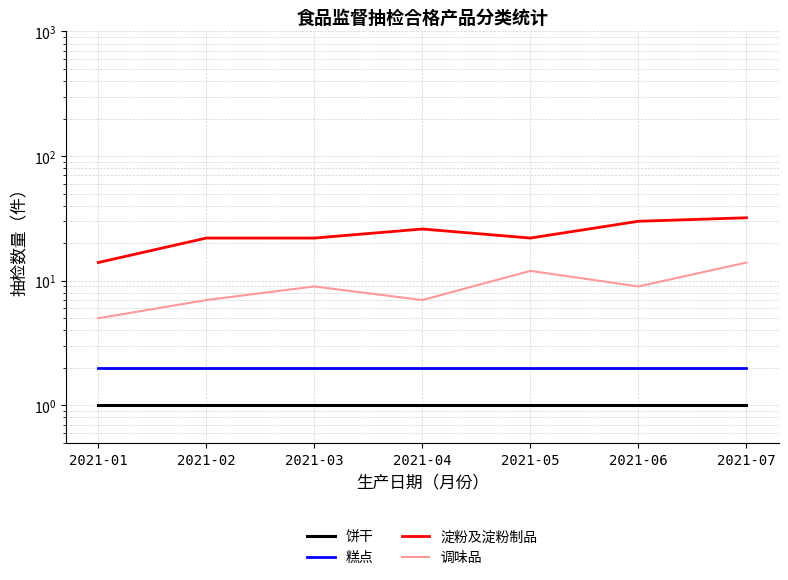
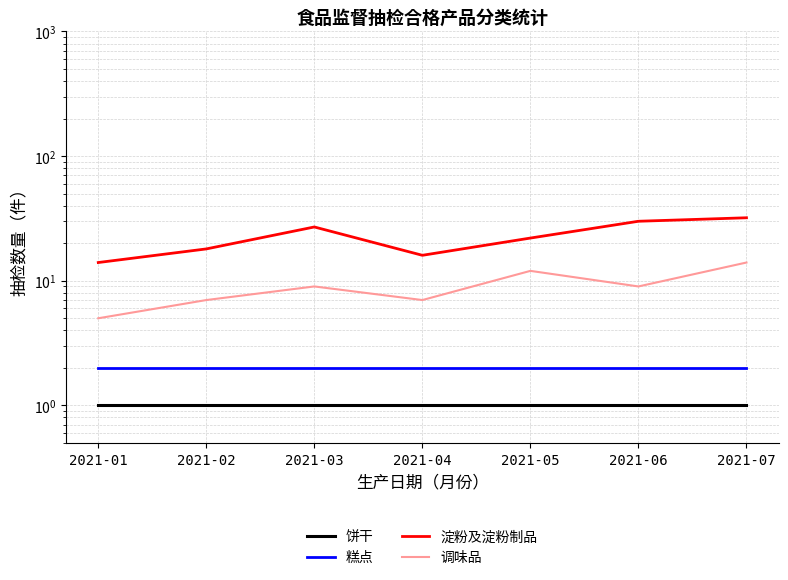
淀粉及淀粉制品, 2021-02: 22 -> 18
淀粉及淀粉制品, 2021-03: 22 -> 27
淀粉及淀粉制品, 2021-04: 26 -> 16
